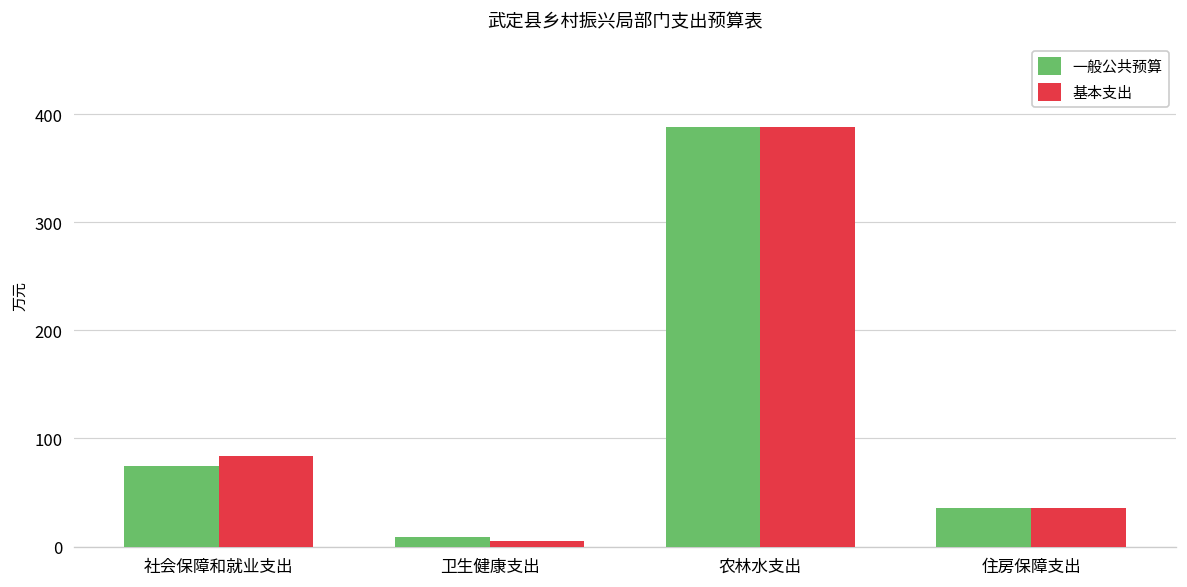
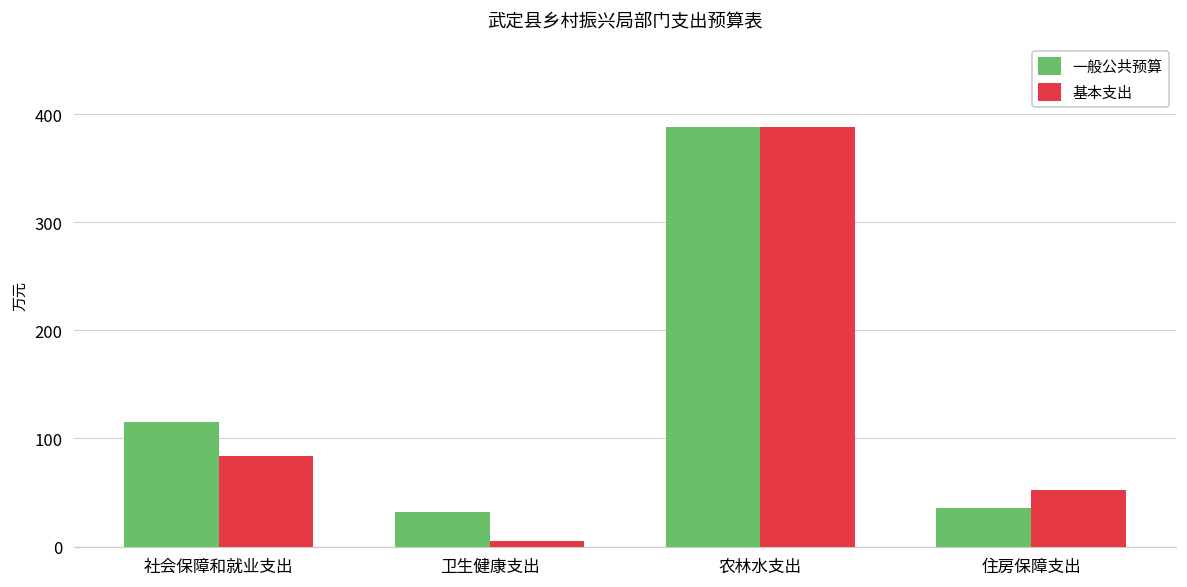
一般公共预算, 社会保障和就业支出: 70 -> 120
一般公共预算, 卫生健康支出: 10 -> 30
基本支出, 住房保障支出: 40 -> 50
